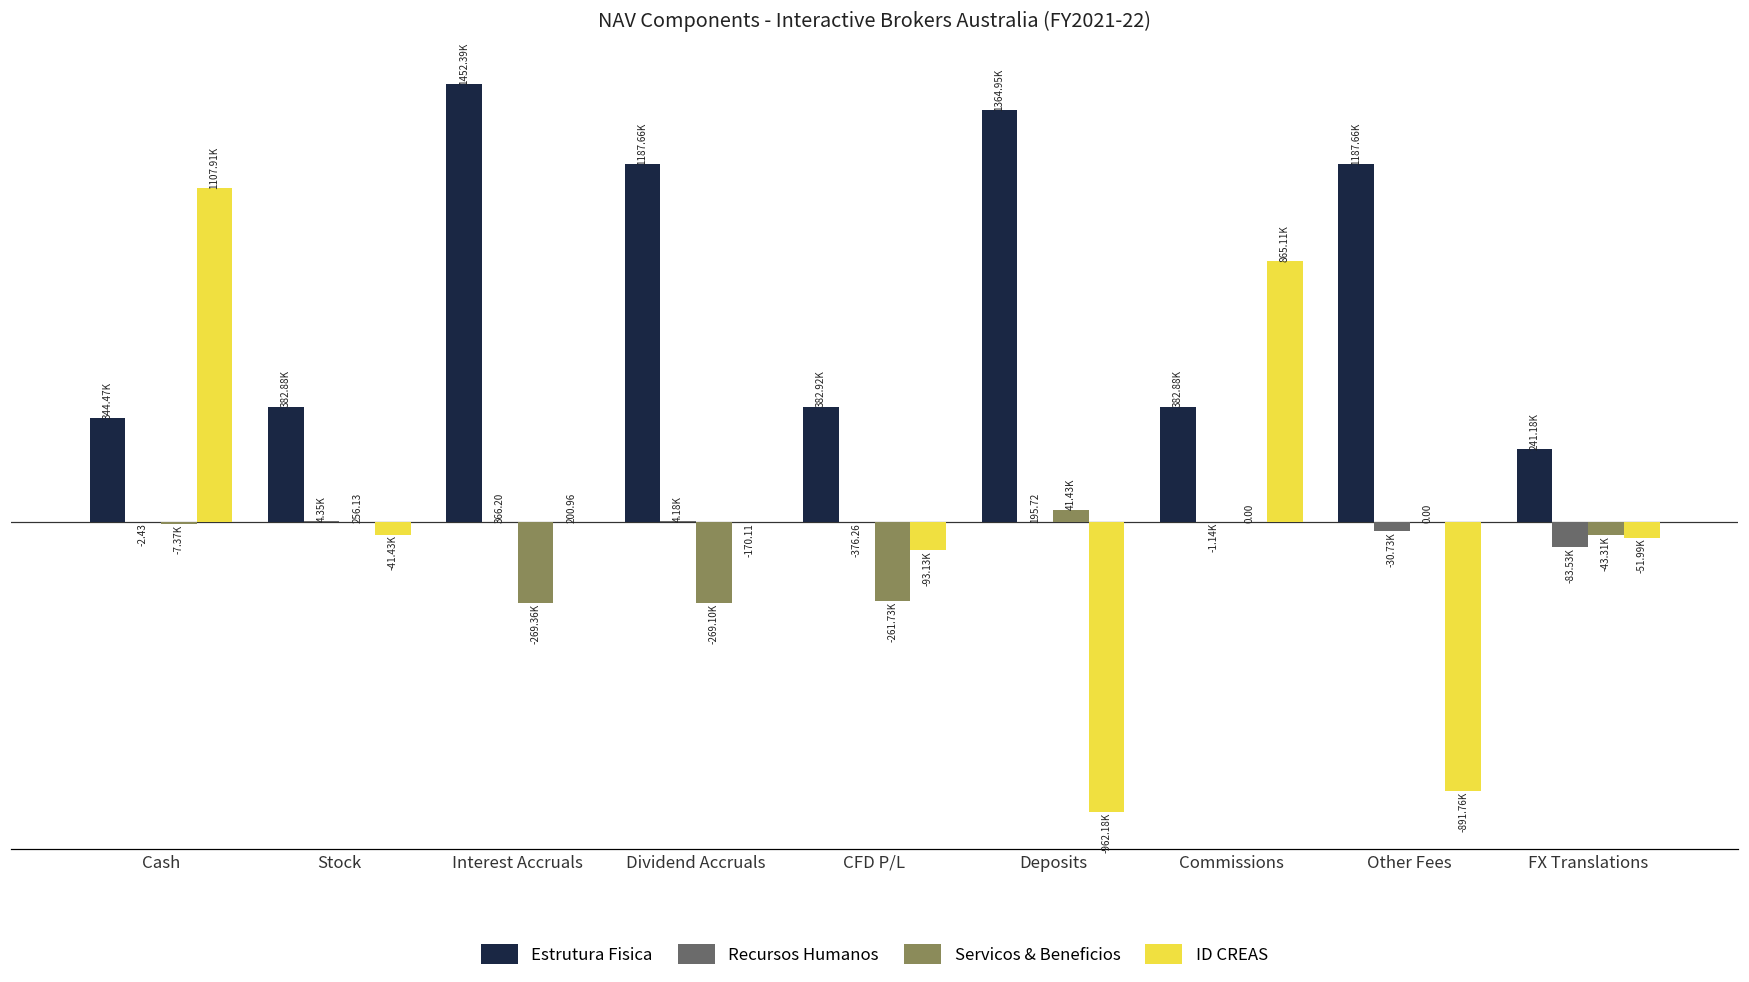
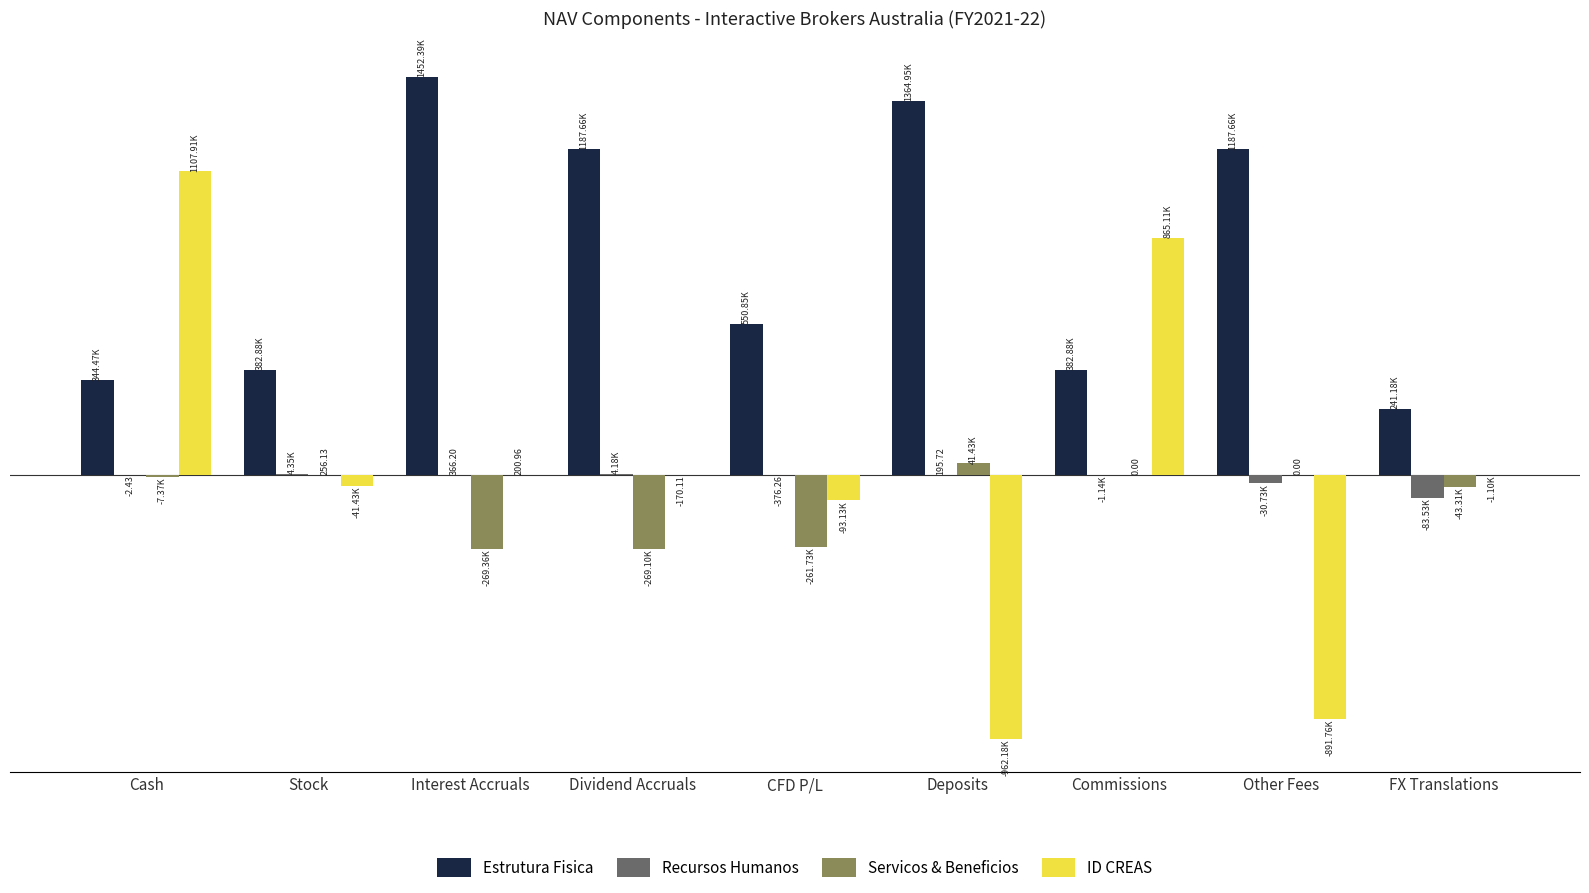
Estrutura Fisica, CFD P/L: 382.92K -> 550.85K
ID CREAS, FX Translations: -51.99K -> -1.10K
